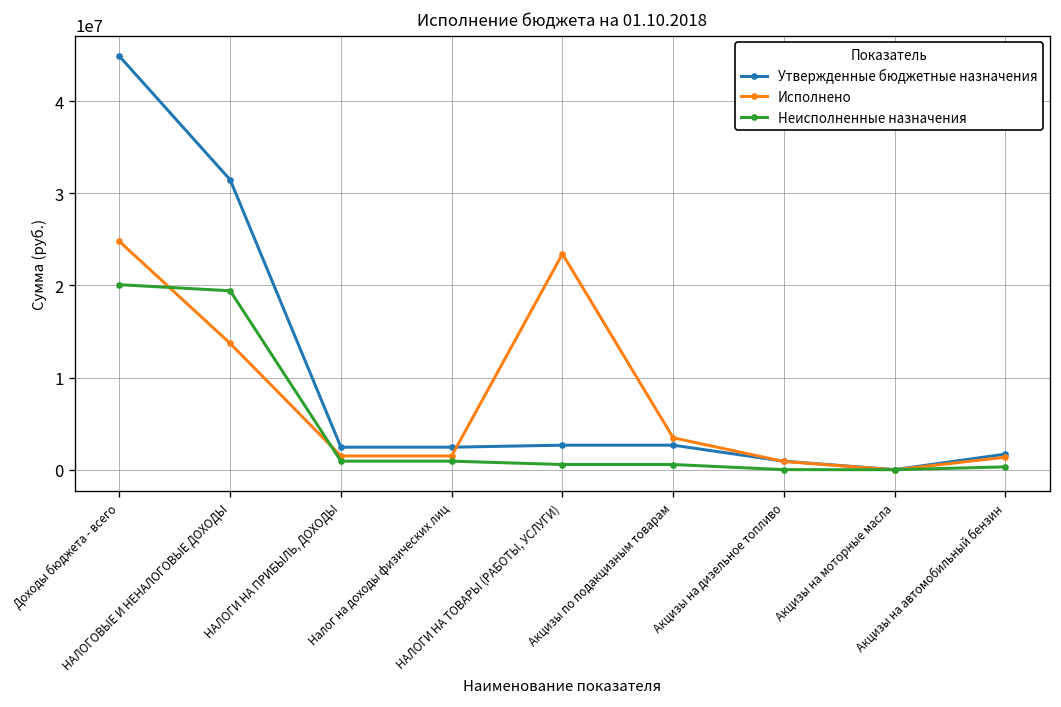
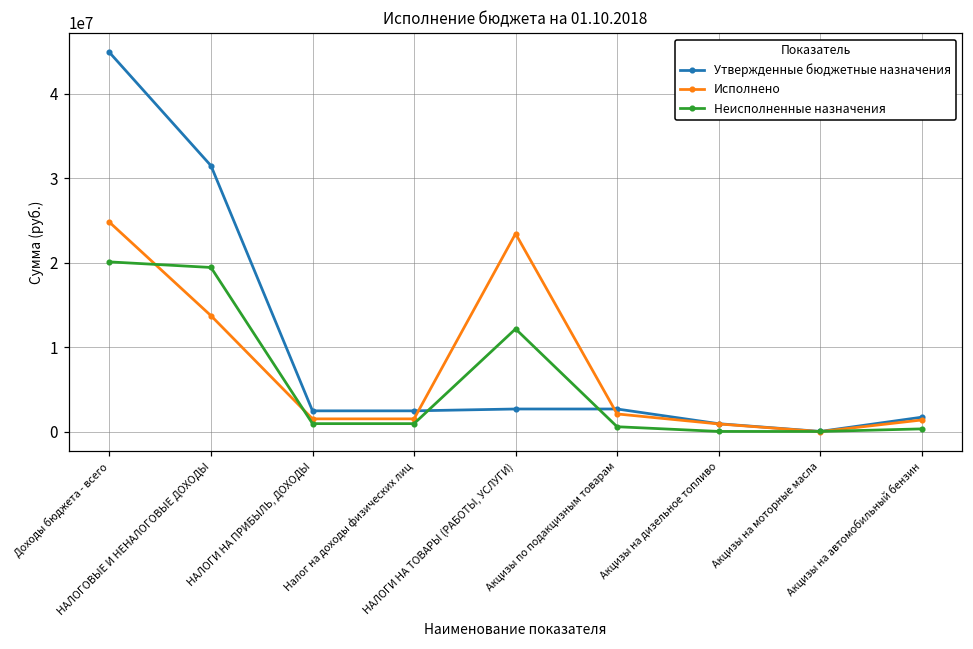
Неисполненные назначения, НАЛОГИ НА ТОВАРЫ (РАБОТЫ, УСЛУГИ): 1000000 -> 12000000
Исполнено, Акцизы по подакцизным товарам: 3000000 -> 2000000
